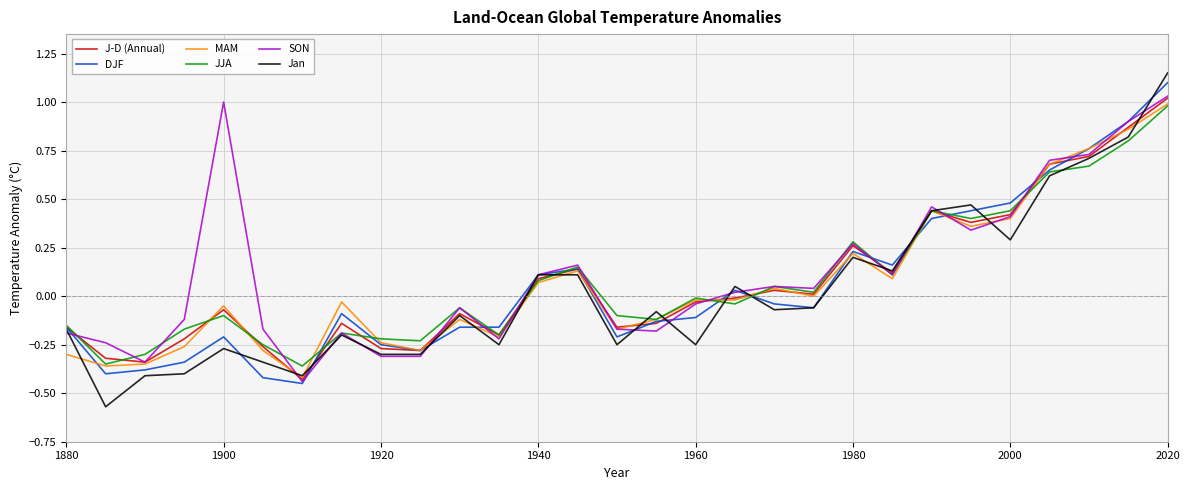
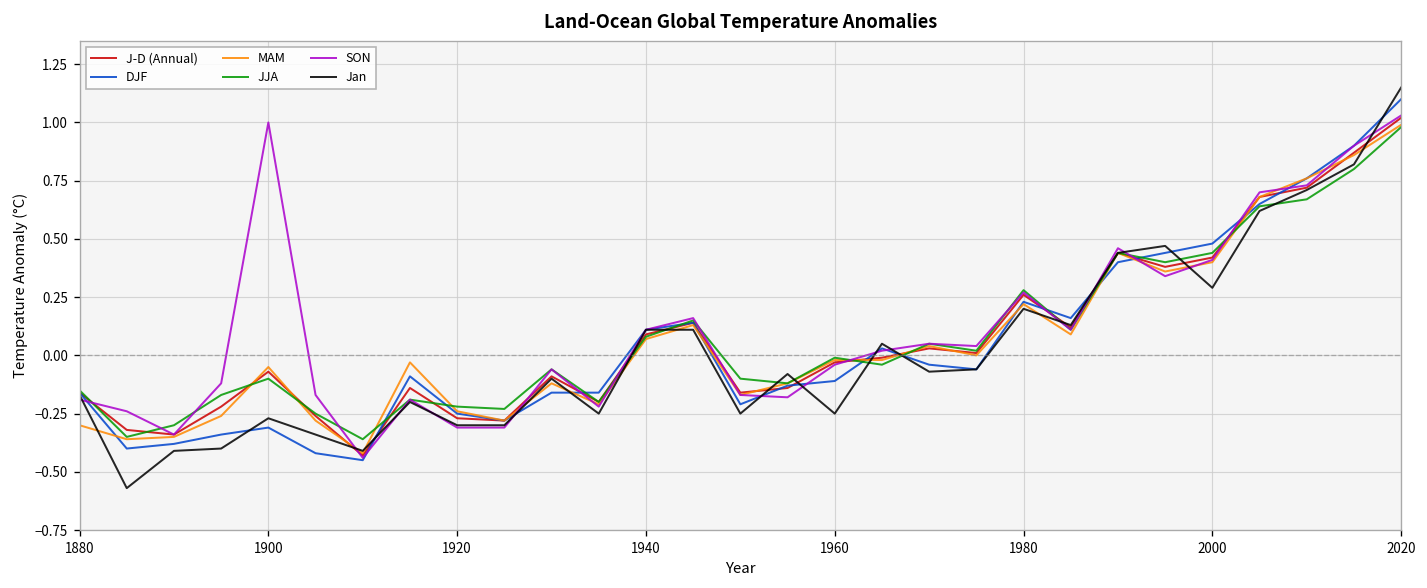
DJF, 1900: -0.21 -> -0.31
